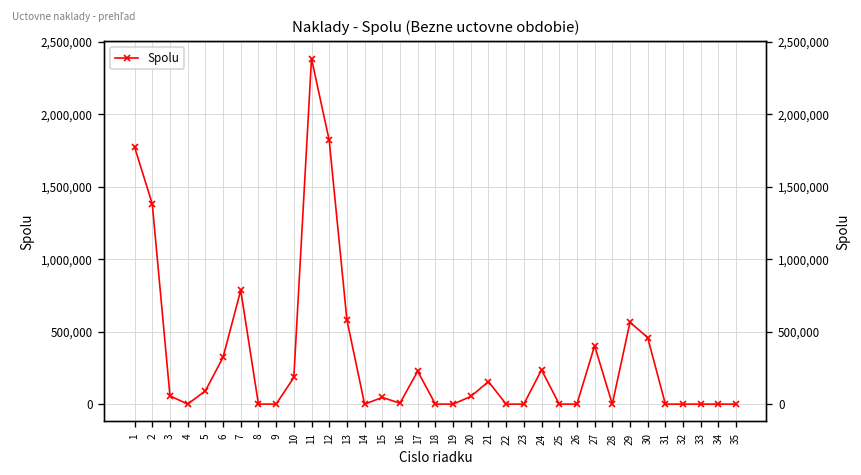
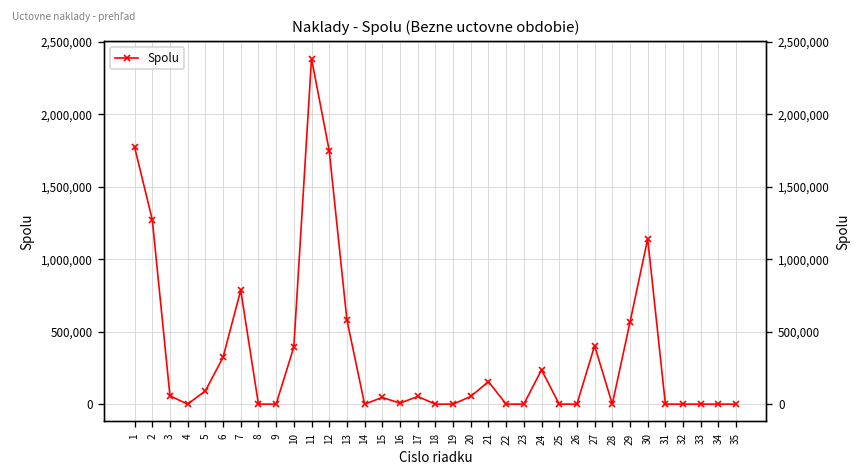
2: 1,380,000 -> 1,270,000
10: 180,000 -> 390,000
12: 1,820,000 -> 1,750,000
17: 230,000 -> 50,000
30: 460,000 -> 1,140,000
